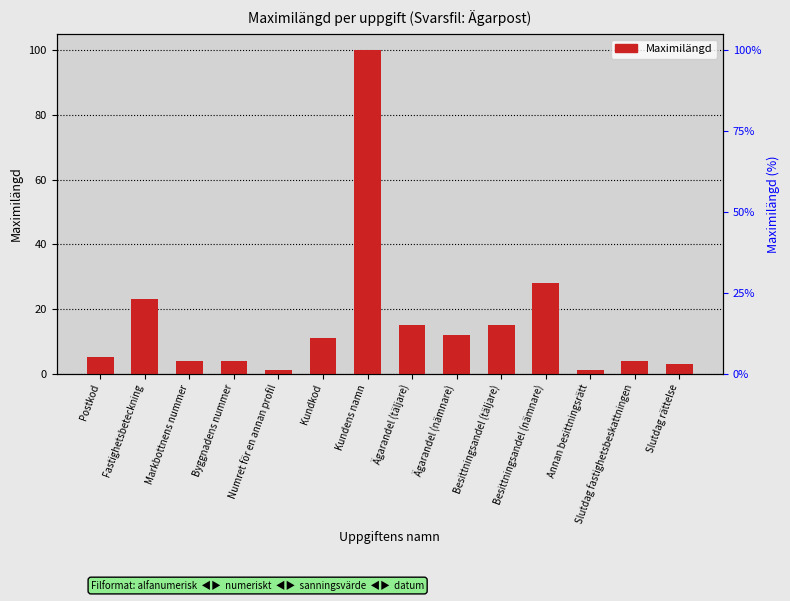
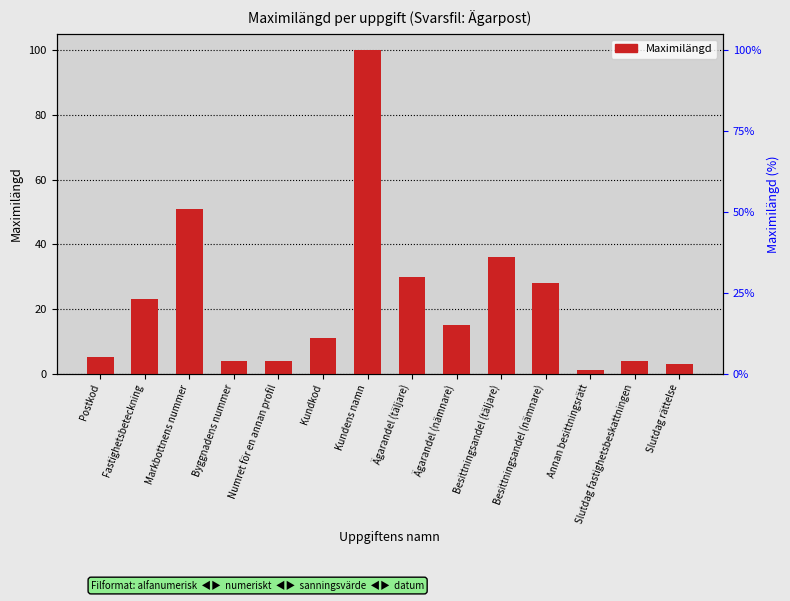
Markbottnens nummer: 4 -> 51
Numret för en annan profil: 1 -> 4
Ägarandel (täljare): 15 -> 30
Ägarandel (nämnare): 12 -> 15
Besittningsandel (täljare): 15 -> 36
